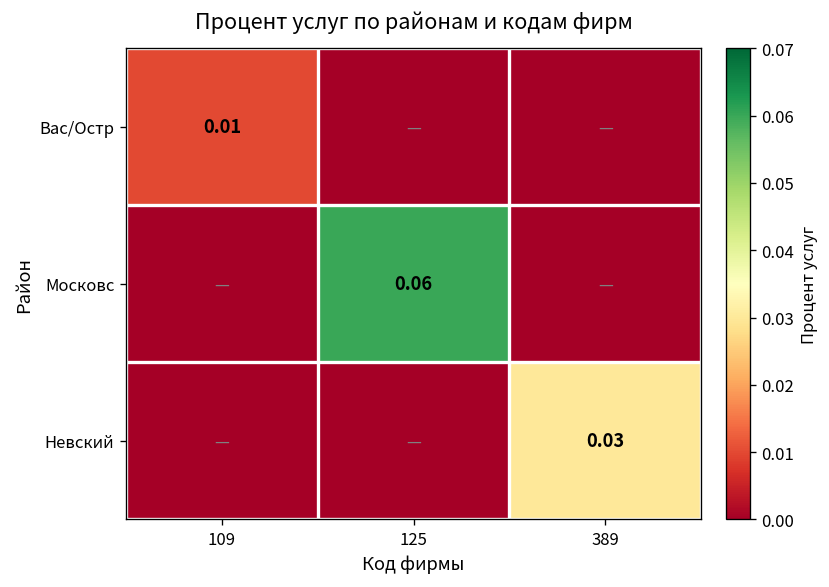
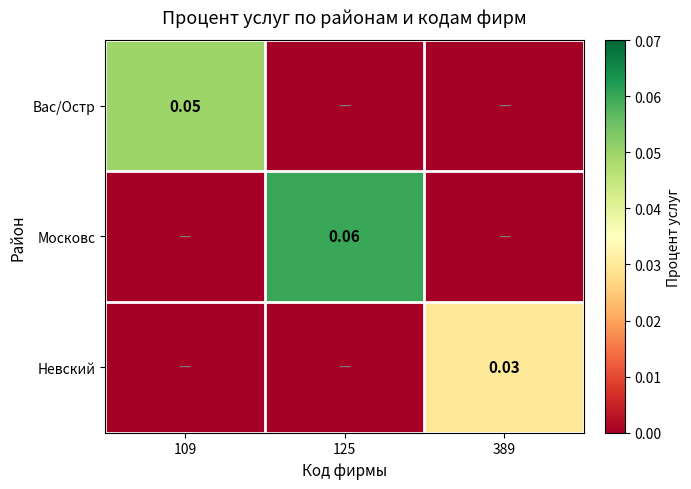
Вас/Остр, 109: 0.01 -> 0.05
